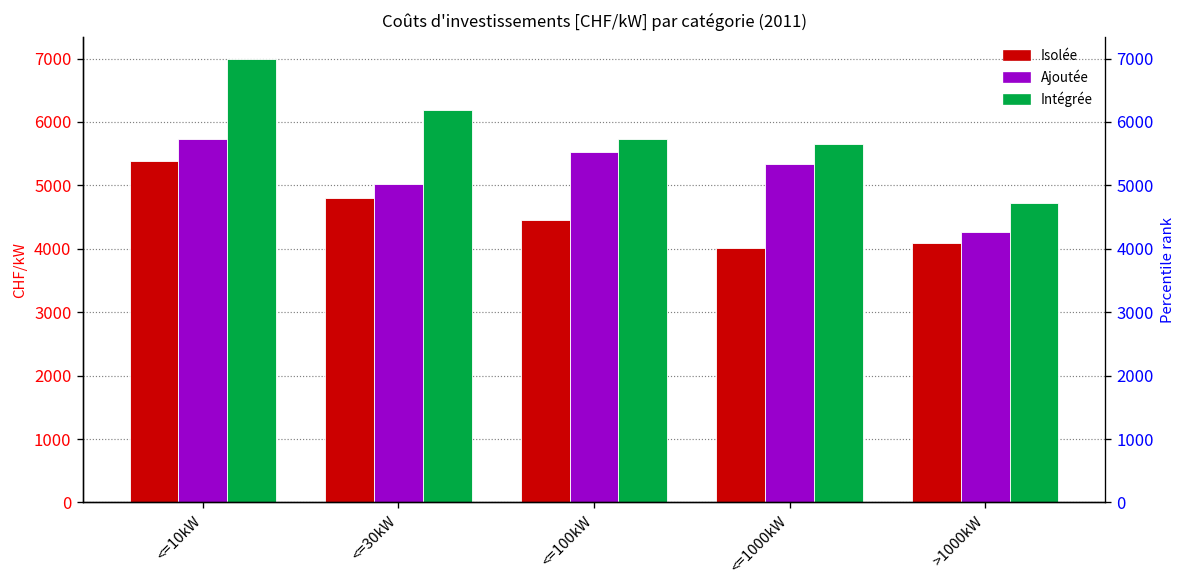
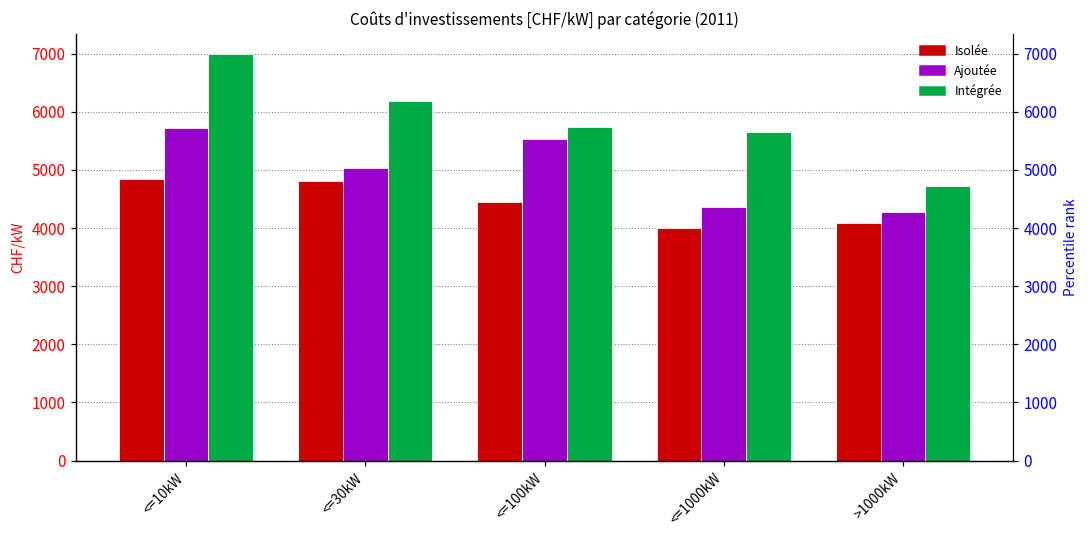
Isolée, <=10kW: 5400 -> 4800
Ajoutée, <=1000kW: 5300 -> 4400
